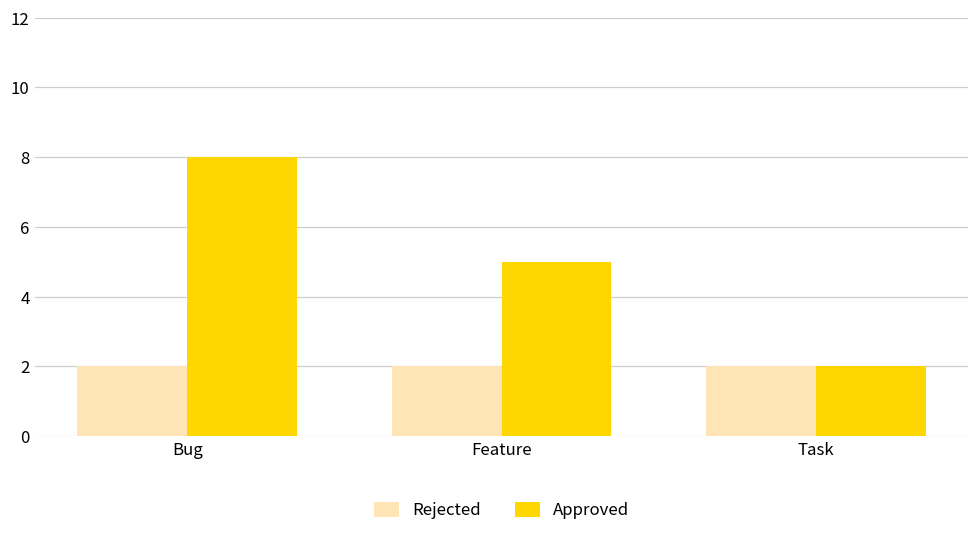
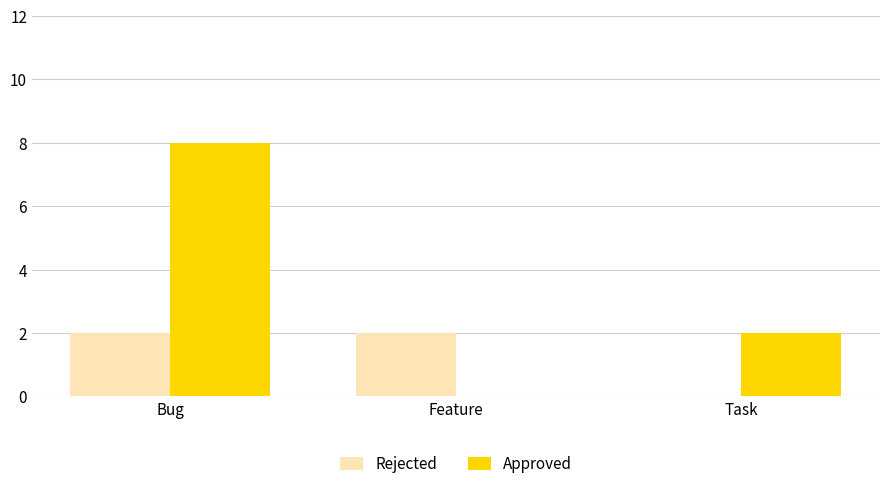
Approved, Feature: 5 -> 0
Rejected, Task: 2 -> 0
